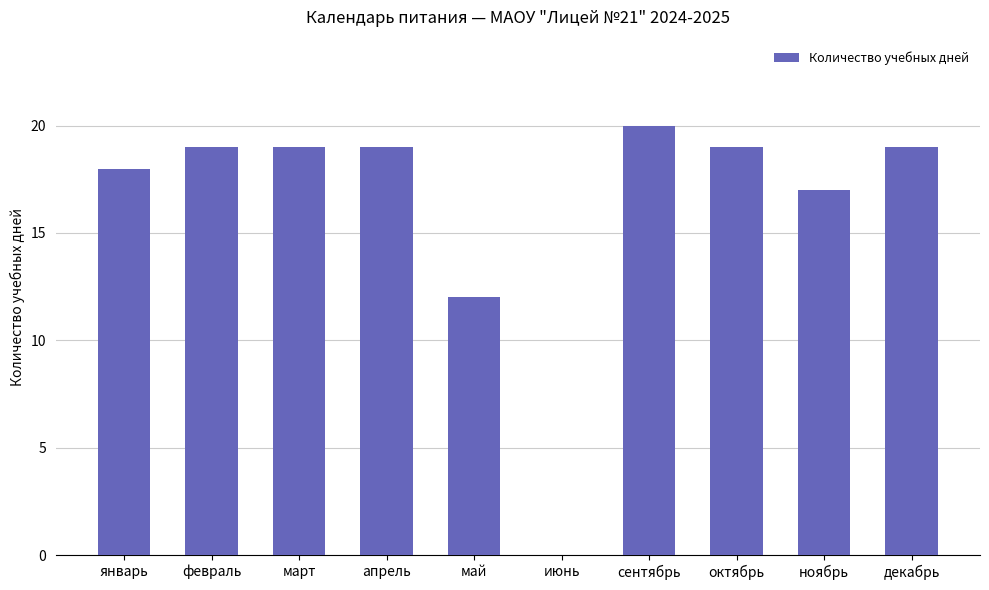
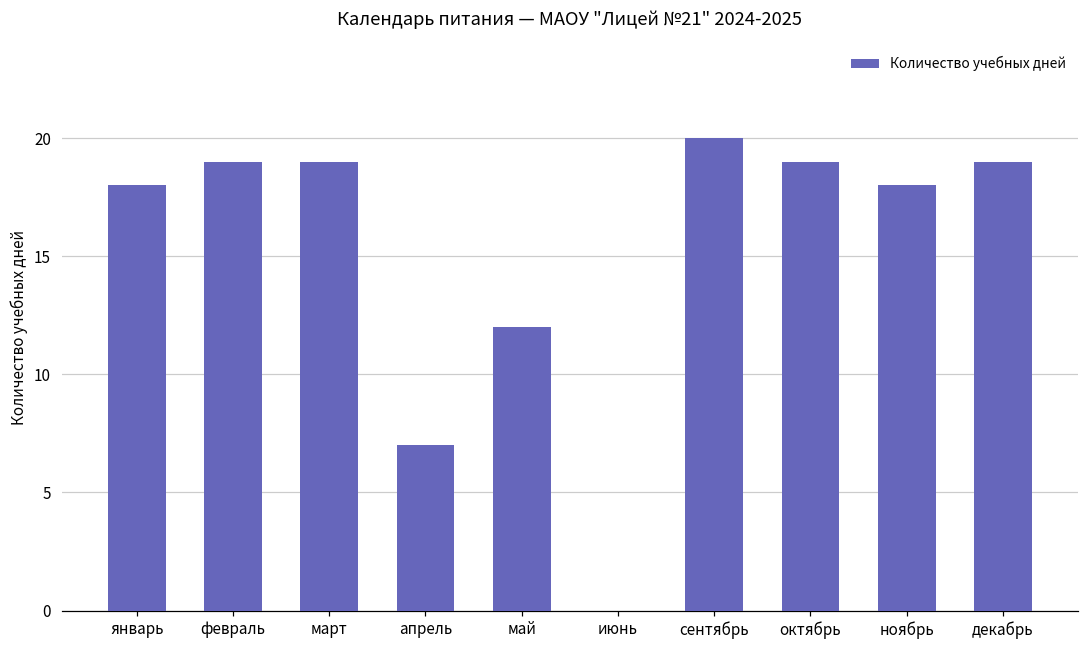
апрель: 19 -> 7
ноябрь: 17 -> 18
